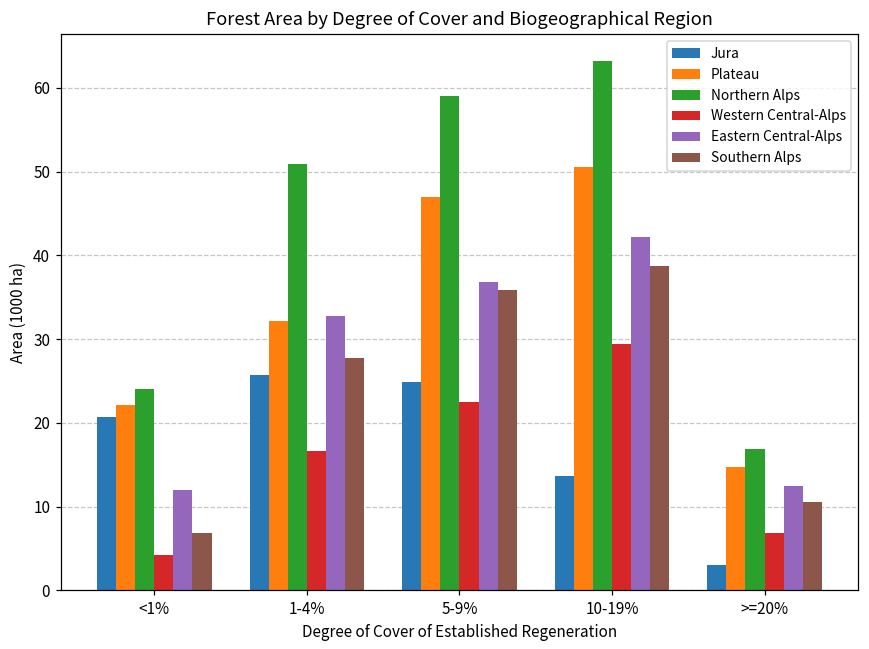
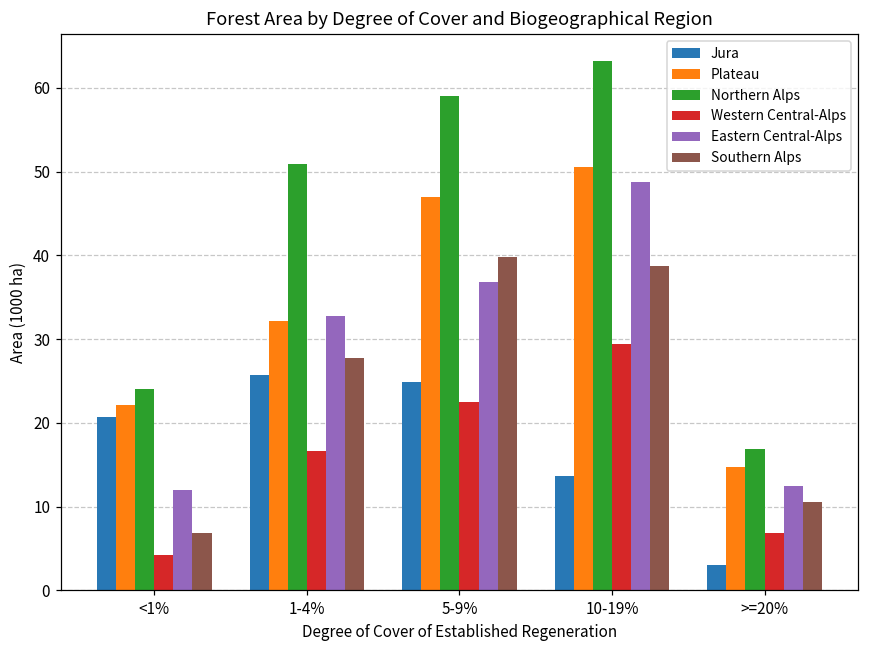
Southern Alps, 5-9%: 36 -> 40
Eastern Central-Alps, 10-19%: 42 -> 49
